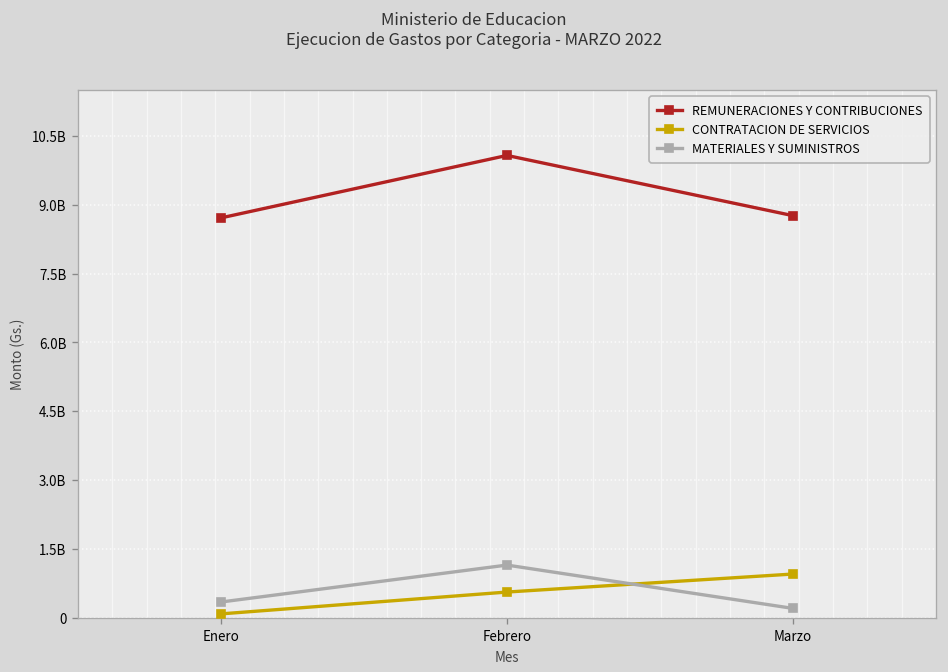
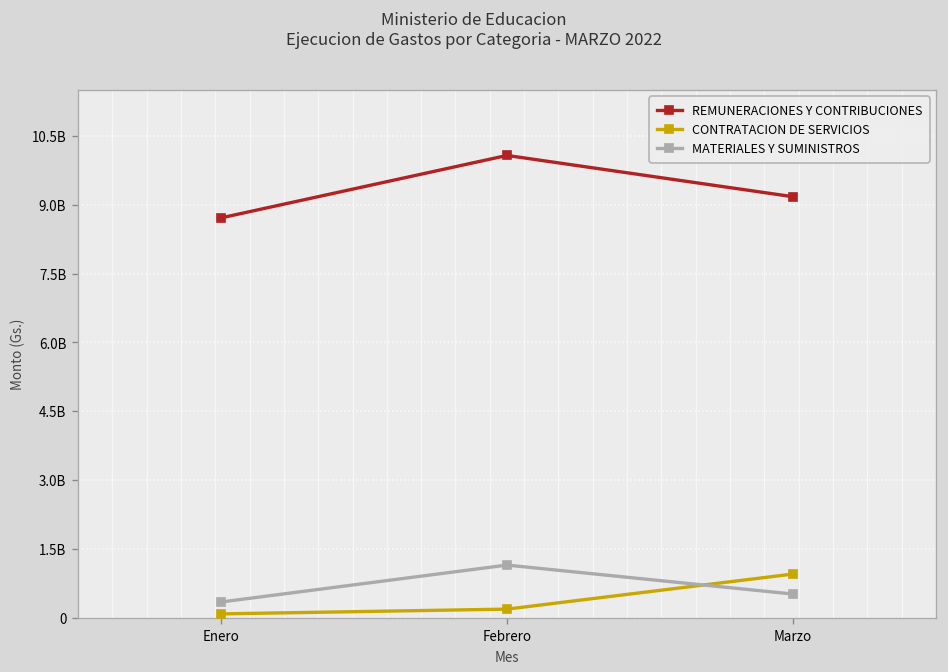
CONTRATACION DE SERVICIOS, Febrero: 600000000 -> 200000000
REMUNERACIONES Y CONTRIBUCIONES, Marzo: 8800000000 -> 9200000000
MATERIALES Y SUMINISTROS, Marzo: 200000000 -> 500000000
